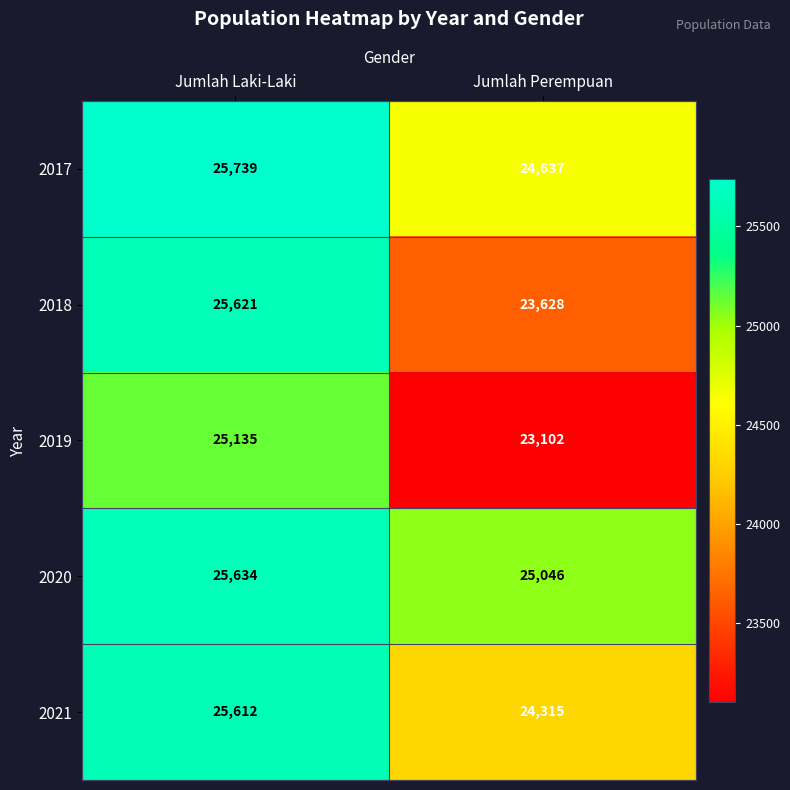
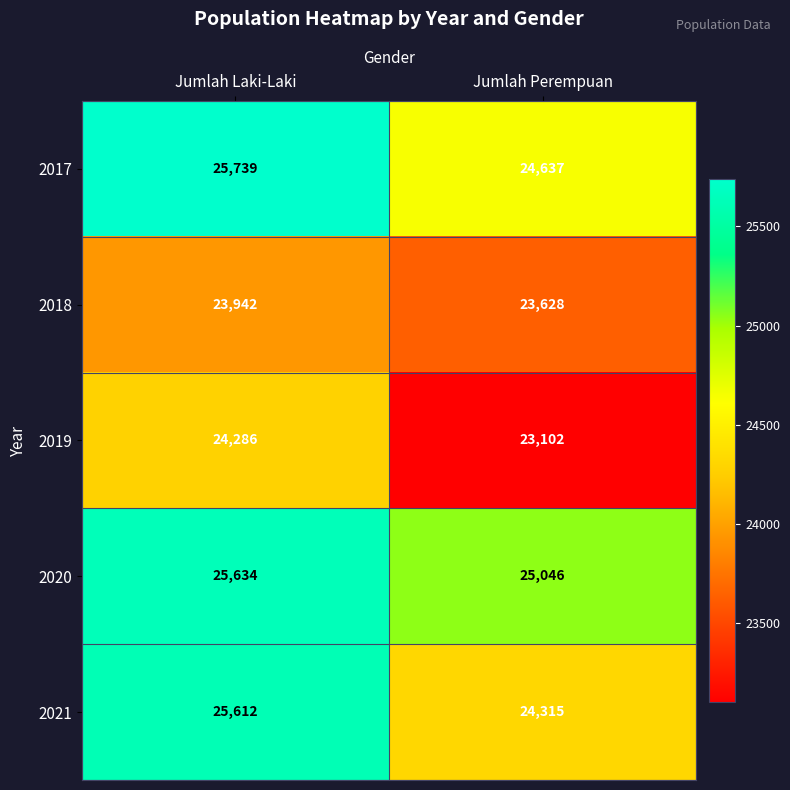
2018, Jumlah Laki-Laki: 25,621 -> 23,942
2019, Jumlah Laki-Laki: 25,135 -> 24,286
